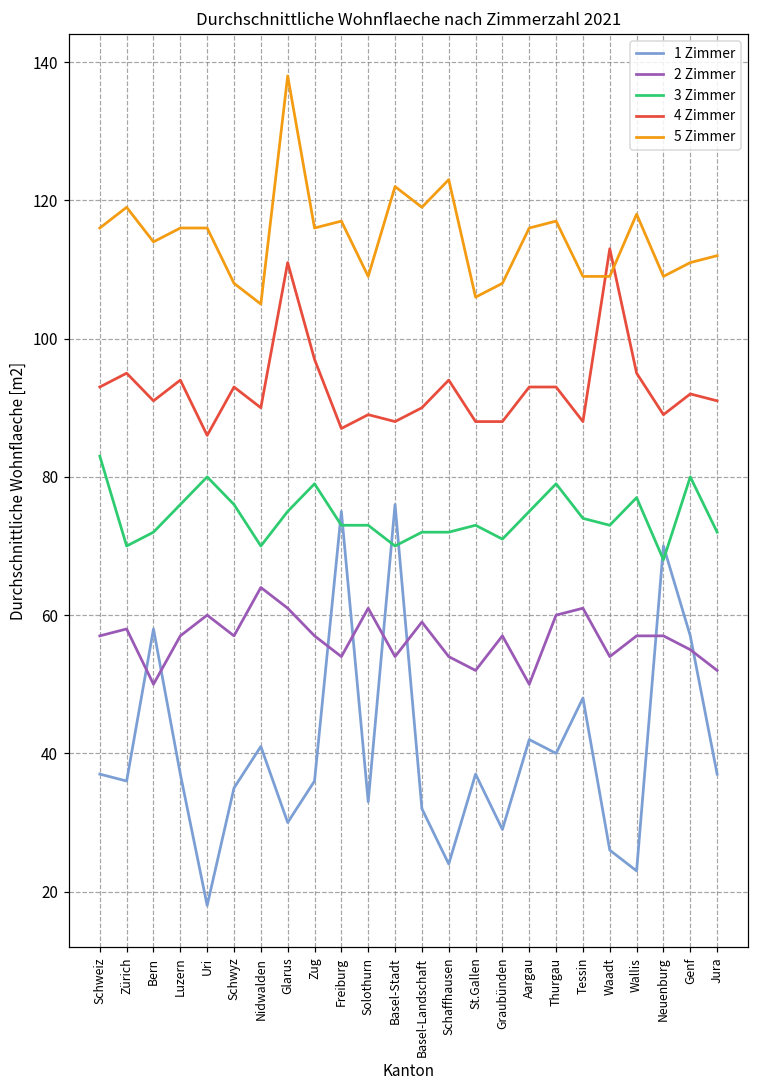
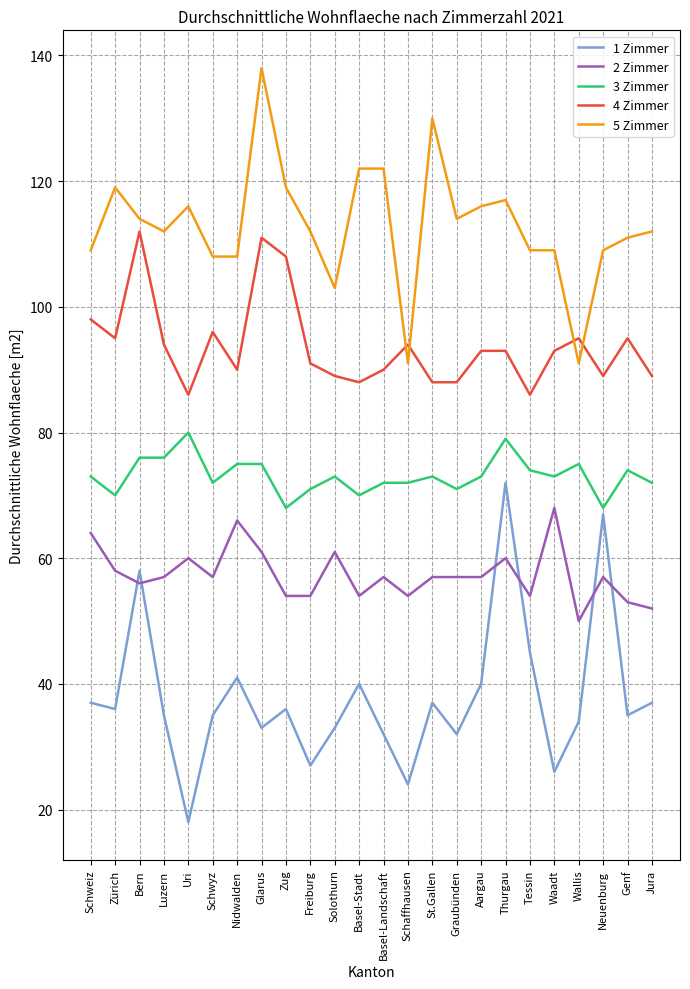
2 Zimmer, Schweiz: 57 -> 64
3 Zimmer, Schweiz: 83 -> 73
4 Zimmer, Schweiz: 93 -> 98
5 Zimmer, Schweiz: 116 -> 109
2 Zimmer, Bern: 50 -> 56
3 Zimmer, Bern: 72 -> 76
4 Zimmer, Bern: 91 -> 112
1 Zimmer, Luzern: 37 -> 35
5 Zimmer, Luzern: 116 -> 112
3 Zimmer, Schwyz: 76 -> 72
4 Zimmer, Schwyz: 93 -> 96
2 Zimmer, Nidwalden: 64 -> 66
3 Zimmer, Nidwalden: 70 -> 75
5 Zimmer, Nidwalden: 105 -> 108
1 Zimmer, Glarus: 30 -> 33
2 Zimmer, Zug: 57 -> 54
3 Zimmer, Zug: 79 -> 68
4 Zimmer, Zug: 97 -> 108
5 Zimmer, Zug: 116 -> 119
1 Zimmer, Freiburg: 75 -> 27
3 Zimmer, Freiburg: 73 -> 71
4 Zimmer, Freiburg: 87 -> 91
5 Zimmer, Freiburg: 117 -> 112
5 Zimmer, Solothurn: 109 -> 103
1 Zimmer, Basel-Stadt: 76 -> 40
2 Zimmer, Basel-Landschaft: 59 -> 57
5 Zimmer, Basel-Landschaft: 119 -> 122
5 Zimmer, Schaffhausen: 123 -> 91
2 Zimmer, St.Gallen: 52 -> 57
5 Zimmer, St.Gallen: 106 -> 130
1 Zimmer, Graubünden: 29 -> 32
5 Zimmer, Graubünden: 108 -> 114
1 Zimmer, Aargau: 42 -> 40
2 Zimmer, Aargau: 50 -> 57
3 Zimmer, Aargau: 75 -> 73
1 Zimmer, Thurgau: 40 -> 72
1 Zimmer, Tessin: 48 -> 45
2 Zimmer, Tessin: 61 -> 54
4 Zimmer, Tessin: 88 -> 86
2 Zimmer, Waadt: 54 -> 68
4 Zimmer, Waadt: 113 -> 93
1 Zimmer, Wallis: 23 -> 34
2 Zimmer, Wallis: 57 -> 50
3 Zimmer, Wallis: 77 -> 75
5 Zimmer, Wallis: 118 -> 91
1 Zimmer, Neuenburg: 70 -> 67
1 Zimmer, Genf: 57 -> 35
2 Zimmer, Genf: 55 -> 53
3 Zimmer, Genf: 80 -> 74
4 Zimmer, Genf: 92 -> 95
4 Zimmer, Jura: 91 -> 89
